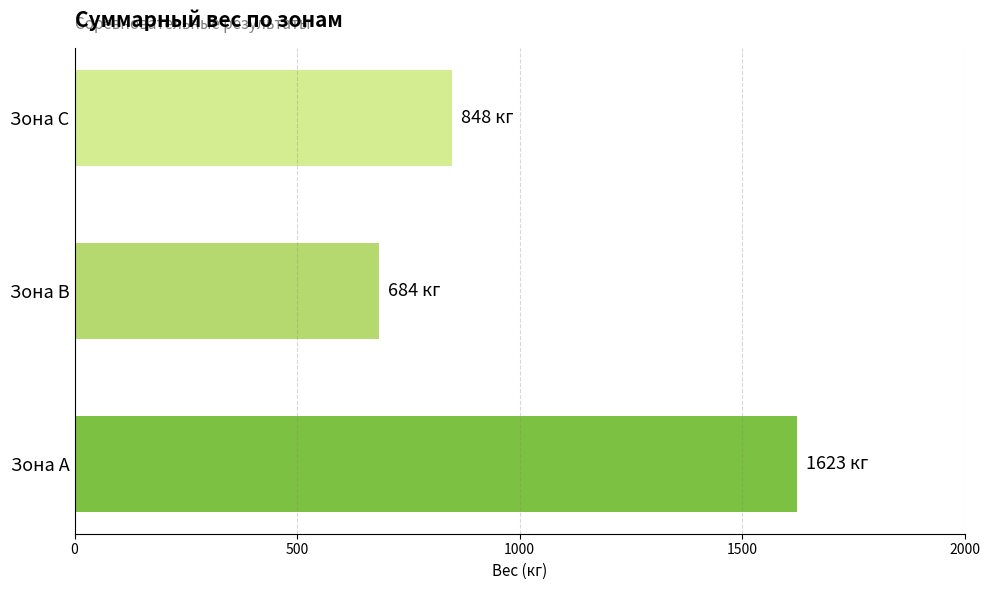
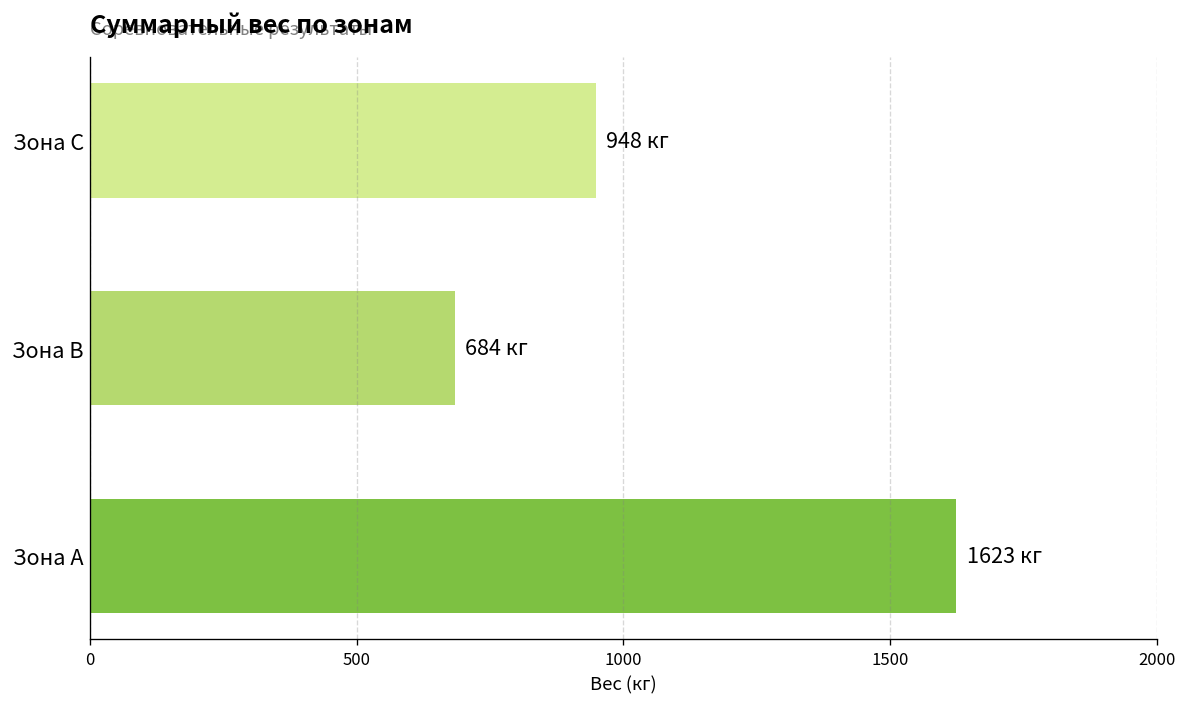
Зона C: 848 -> 948
